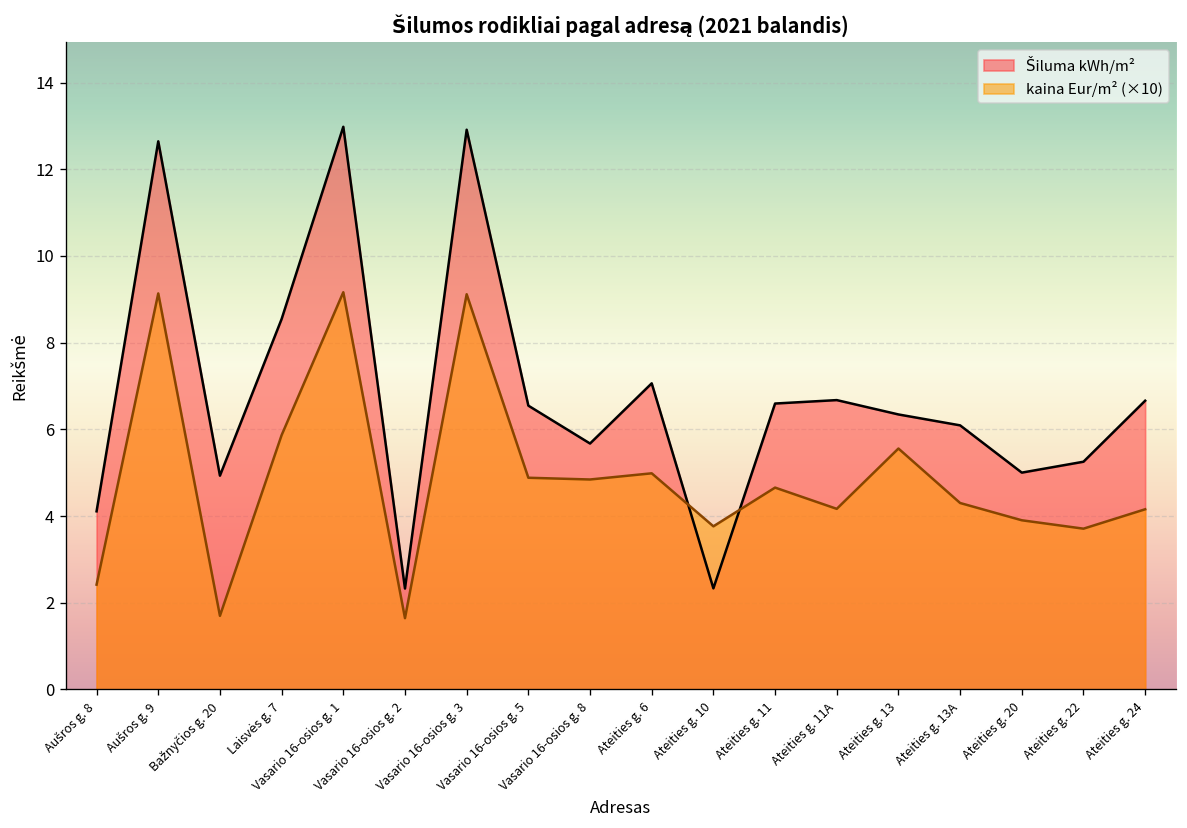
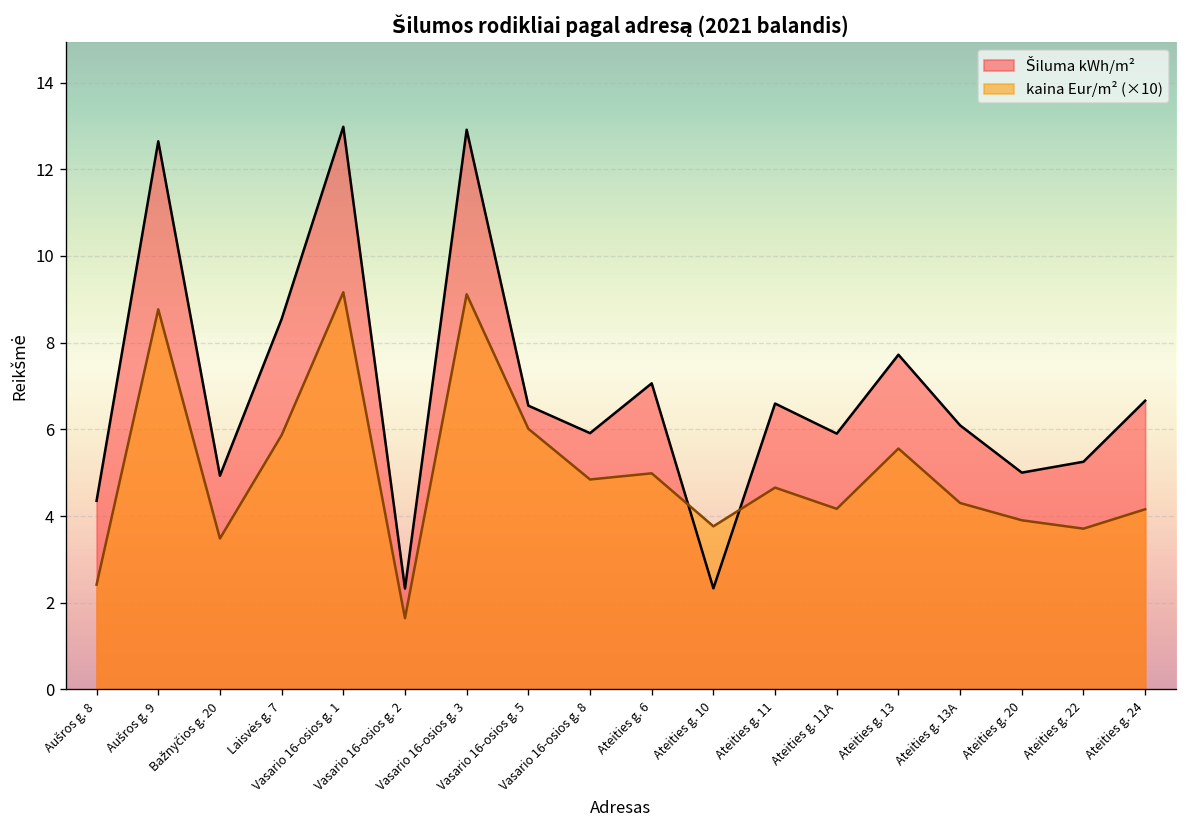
Šiluma kWh/m², Aušros g. 8: 4.1 -> 4.4
kaina Eur/m² (×10), Aušros g. 9: 9.1 -> 8.8
kaina Eur/m² (×10), Bažnyčios g. 20: 1.7 -> 3.5
kaina Eur/m² (×10), Vasario 16-osios g. 5: 4.9 -> 6.0
Šiluma kWh/m², Vasario 16-osios g. 8: 5.7 -> 5.9
Šiluma kWh/m², Ateities g. 11A: 6.7 -> 5.9
Šiluma kWh/m², Ateities g. 13: 6.3 -> 7.7
